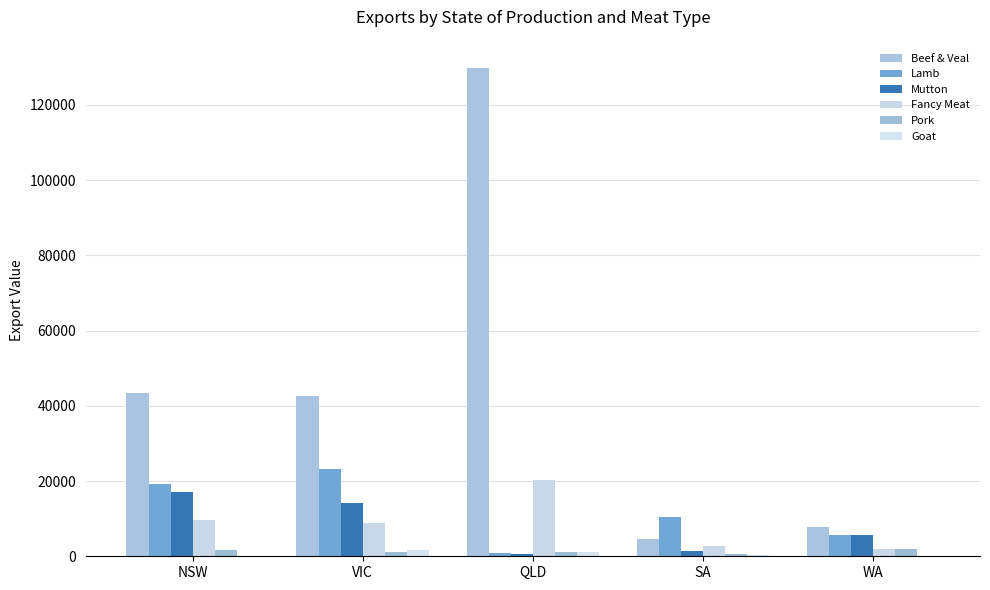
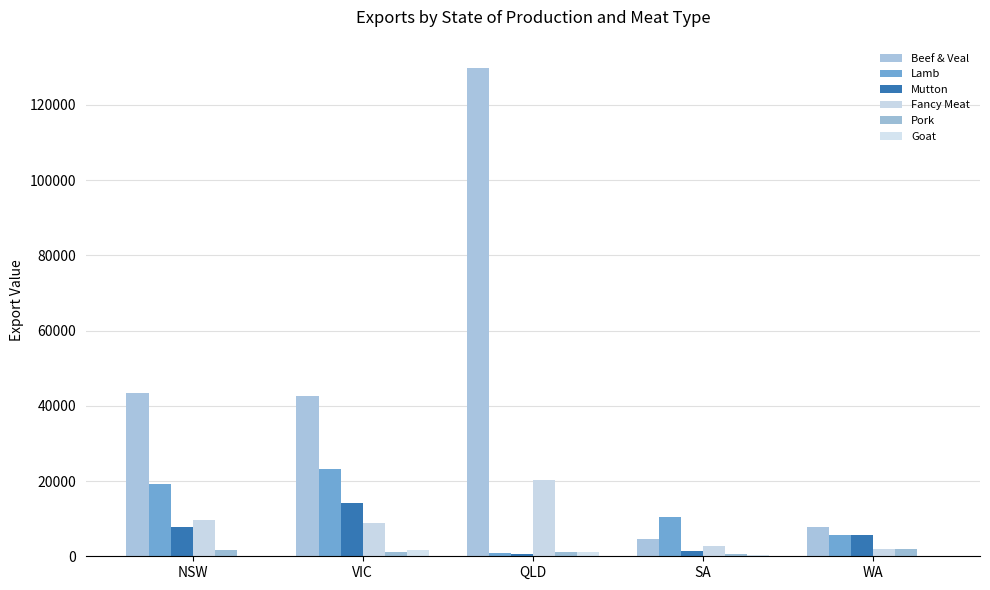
Mutton, NSW: 17000 -> 8000
